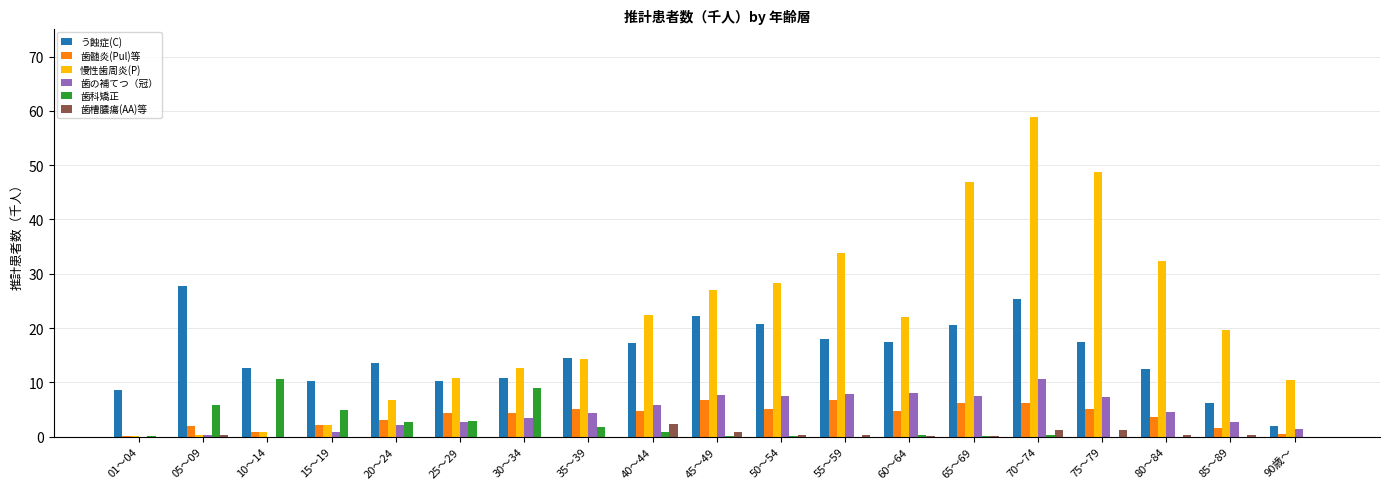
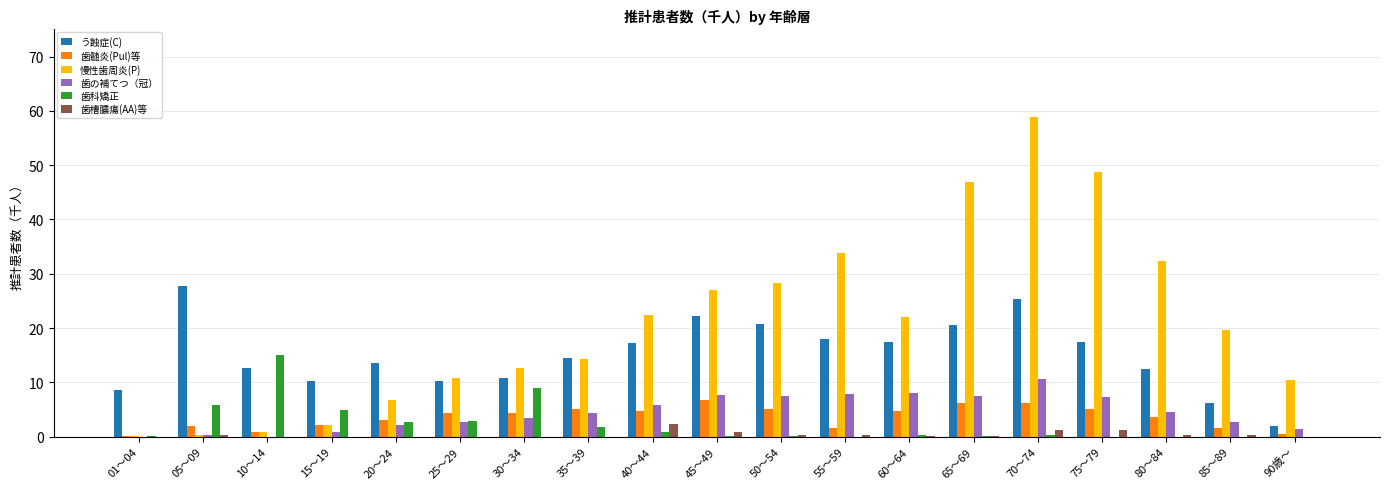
歯科矯正, 10～14: 11 -> 15
歯髄炎(Pul)等, 55～59: 7 -> 2
